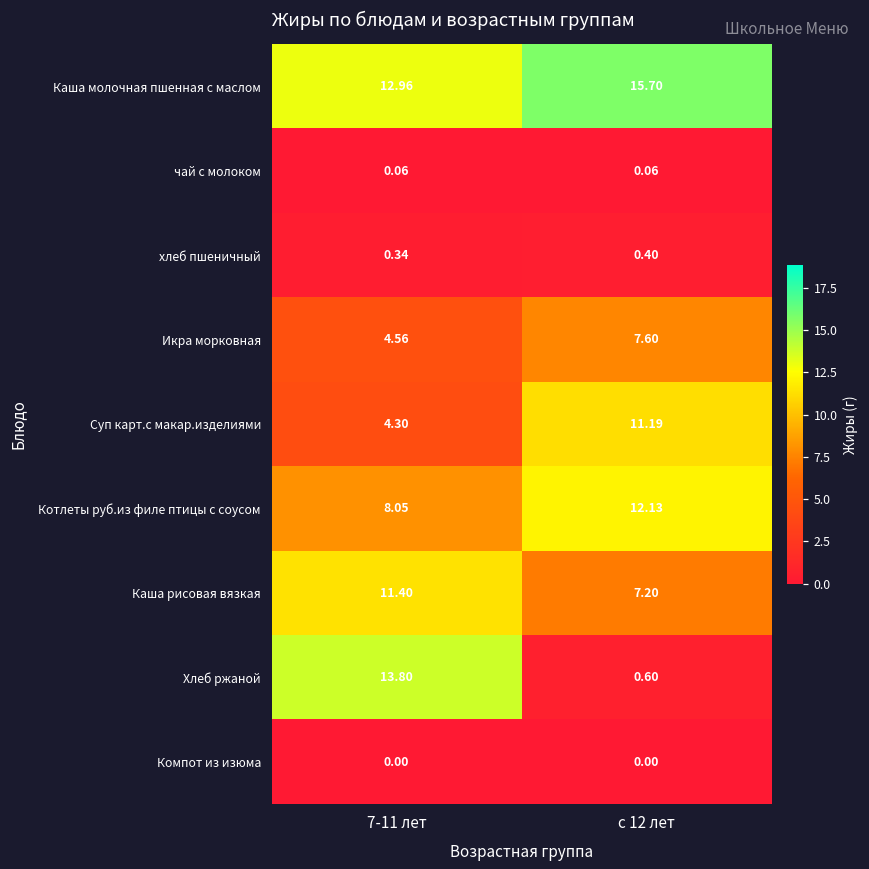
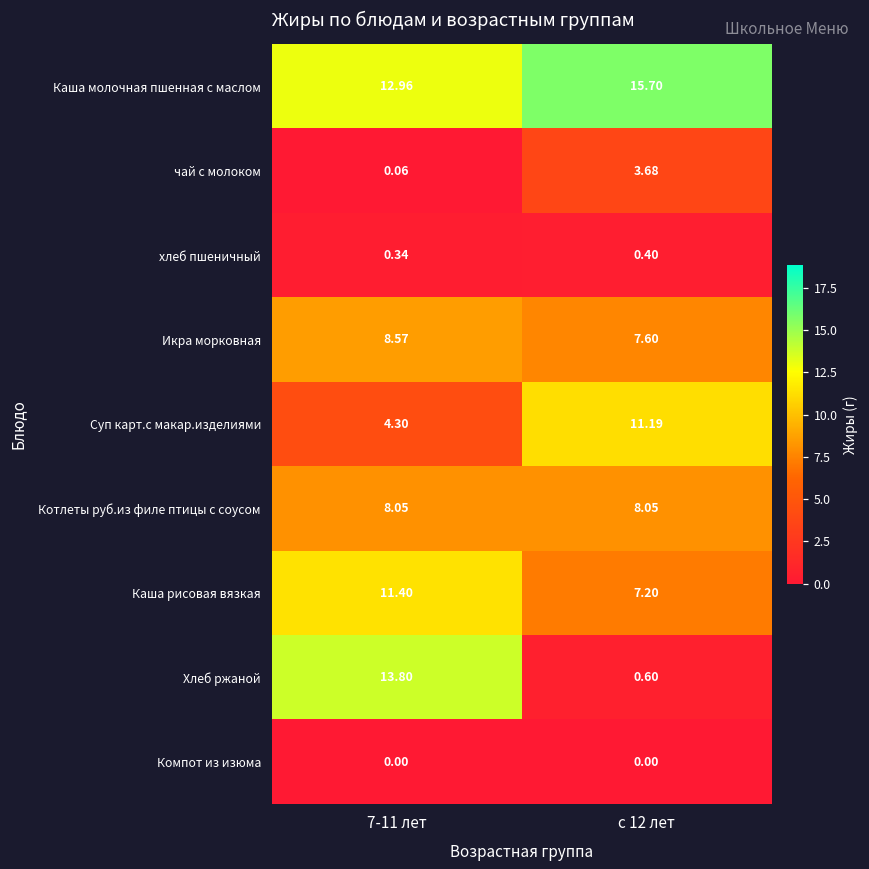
чай с молоком, с 12 лет: 0.06 -> 3.68
Икра морковная, 7-11 лет: 4.56 -> 8.57
Котлеты руб.из филе птицы с соусом, с 12 лет: 12.13 -> 8.05
